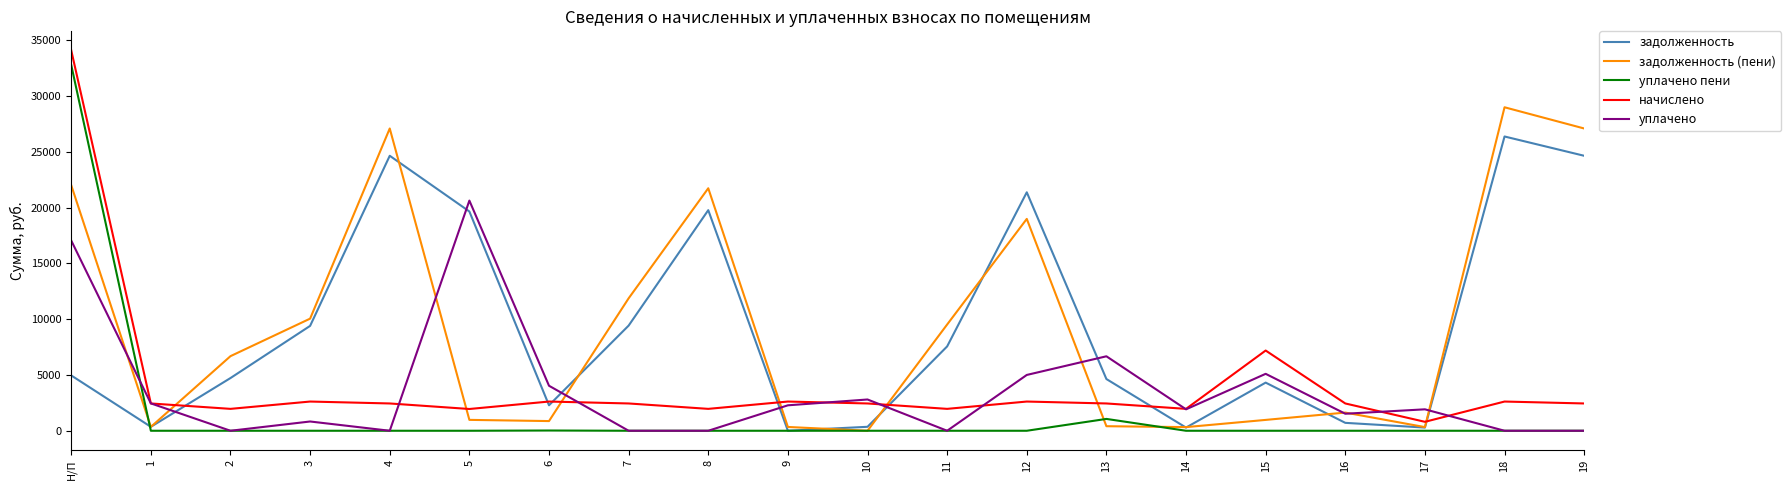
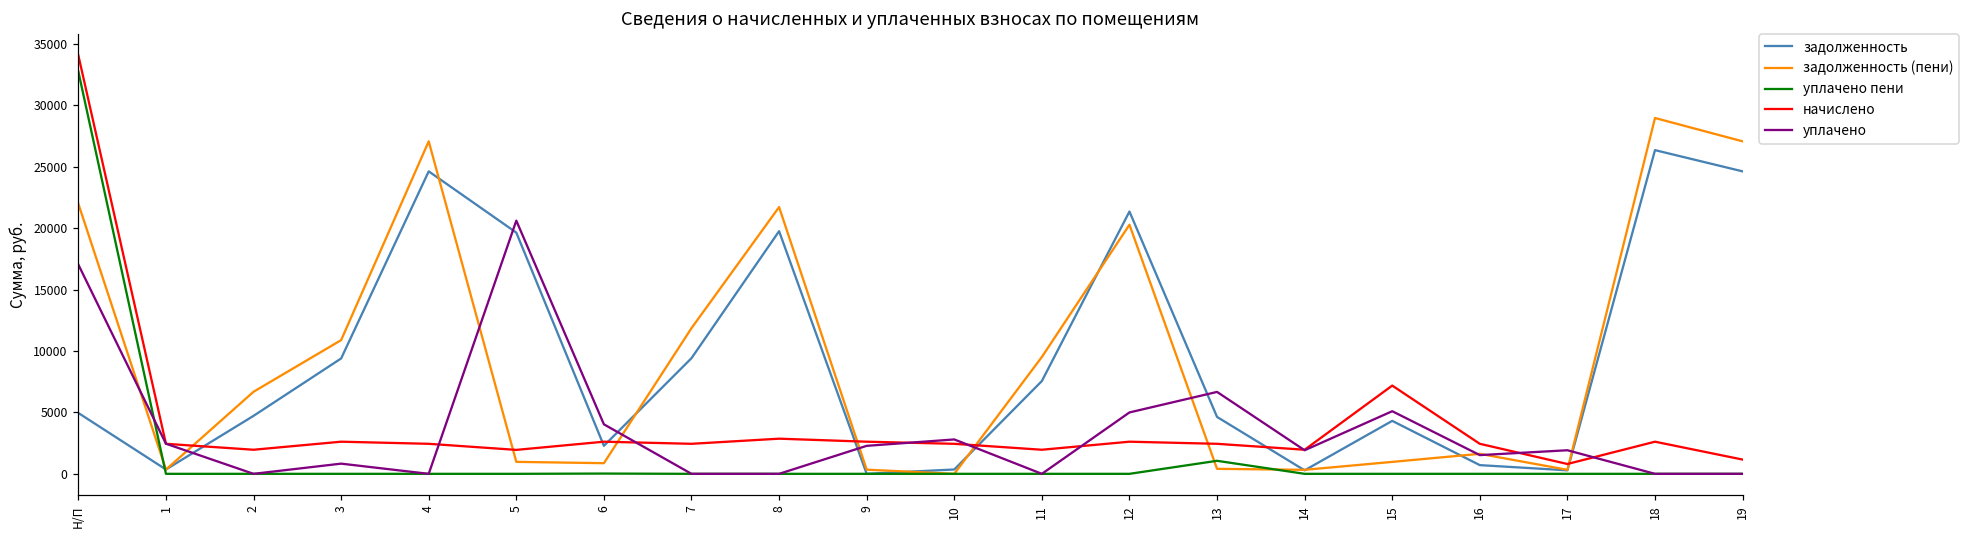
задолженность (пени), 3: 10000 -> 10900
начислено, 8: 2000 -> 2900
задолженность (пени), 12: 19000 -> 20300
начислено, 19: 2400 -> 1200
